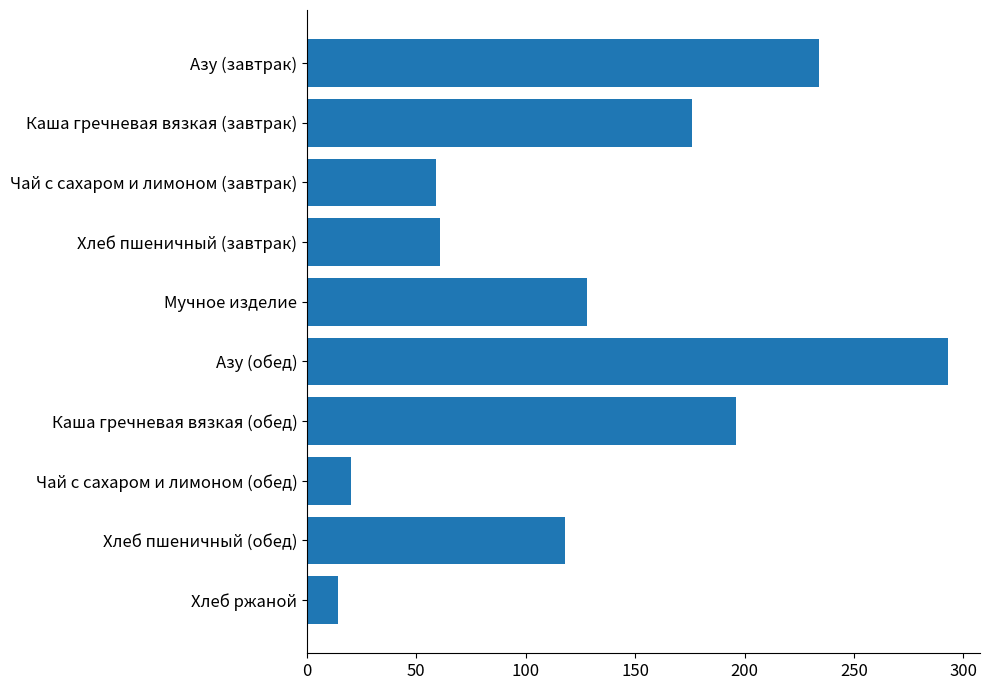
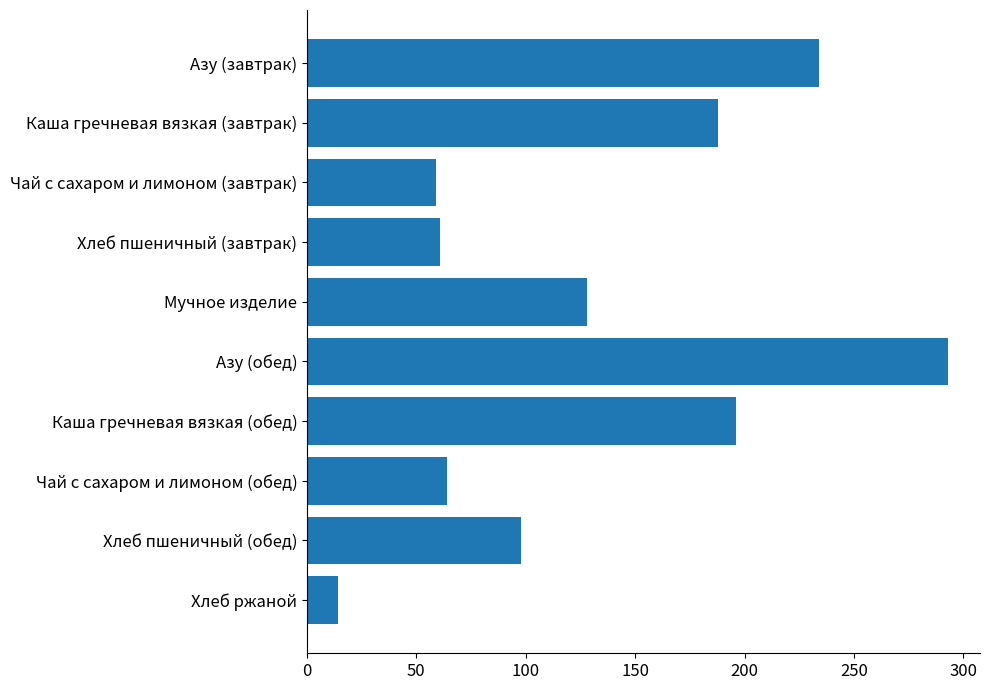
Каша гречневая вязкая (завтрак): 176 -> 188
Чай с сахаром и лимоном (обед): 20 -> 64
Хлеб пшеничный (обед): 118 -> 98
